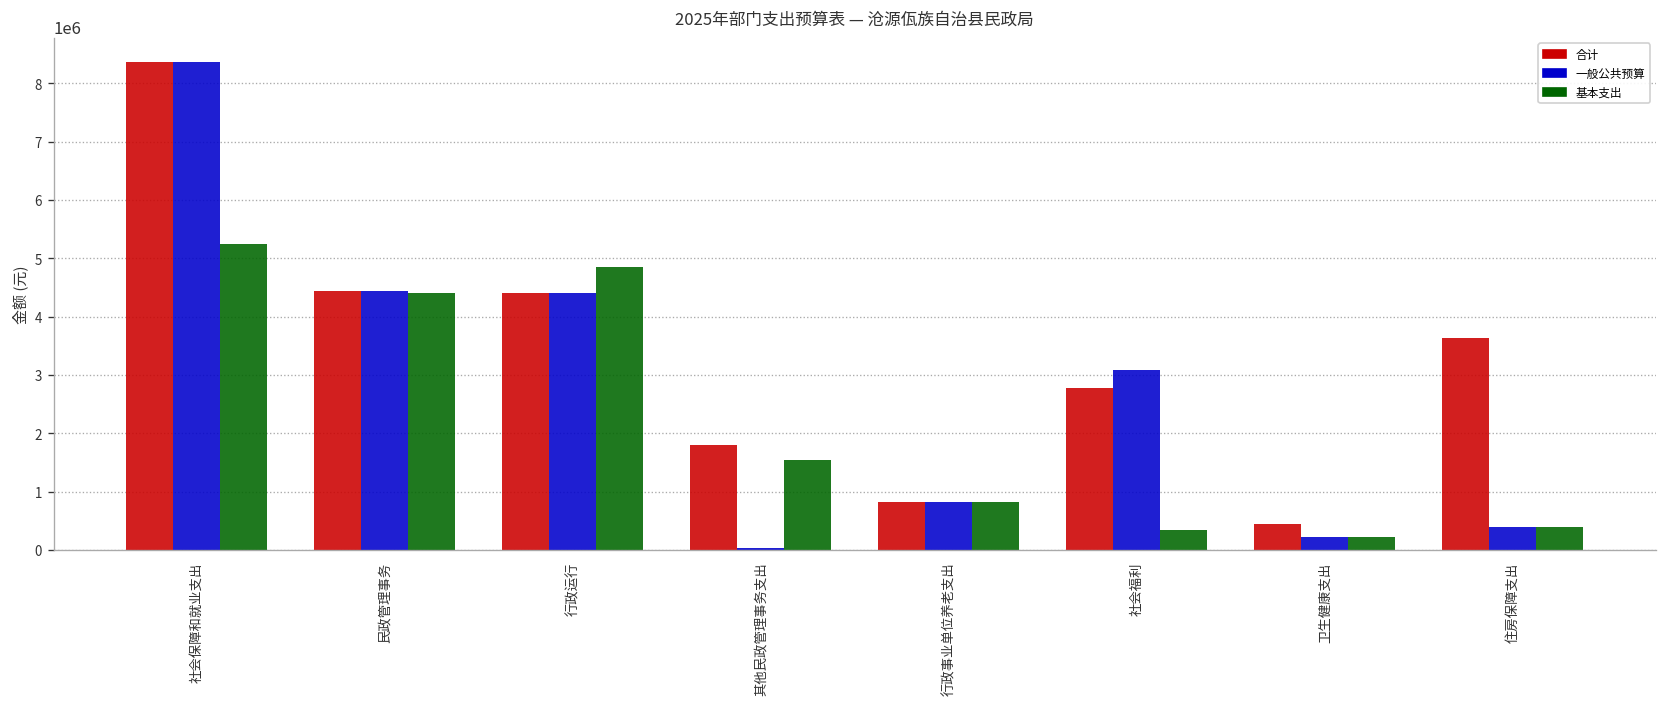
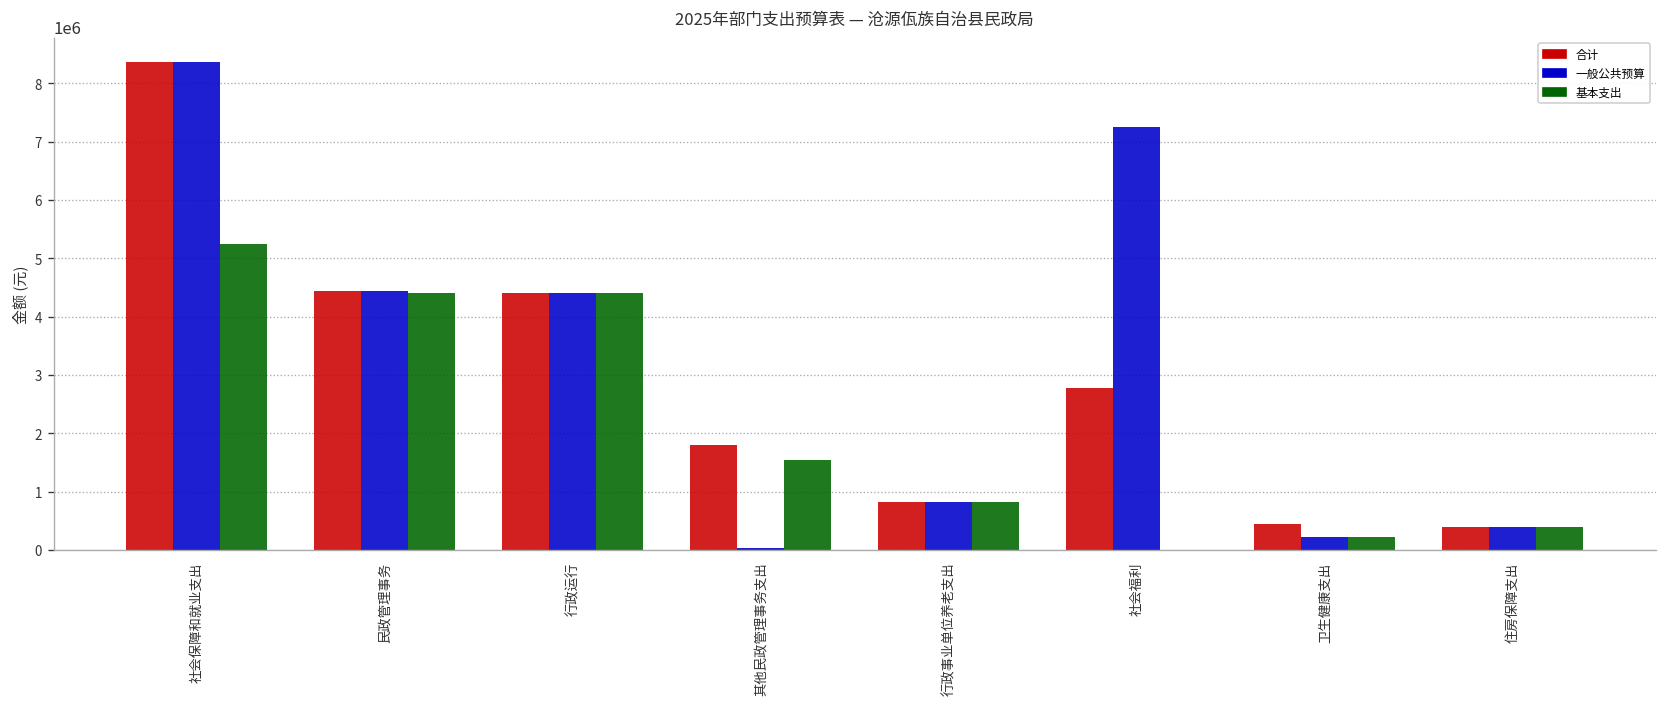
基本支出, 行政运行: 4900000 -> 4400000
一般公共预算, 社会福利: 3100000 -> 7300000
基本支出, 社会福利: 300000 -> 0
合计, 住房保障支出: 3600000 -> 400000
